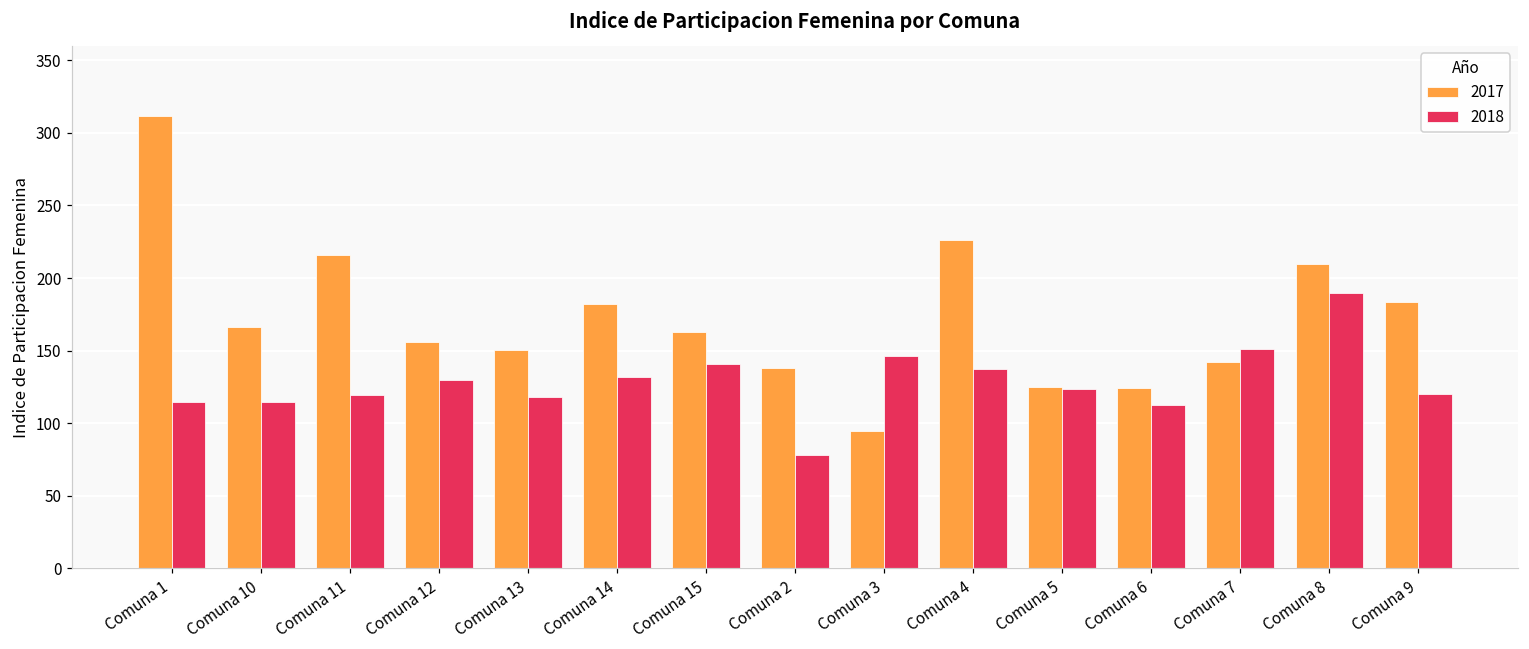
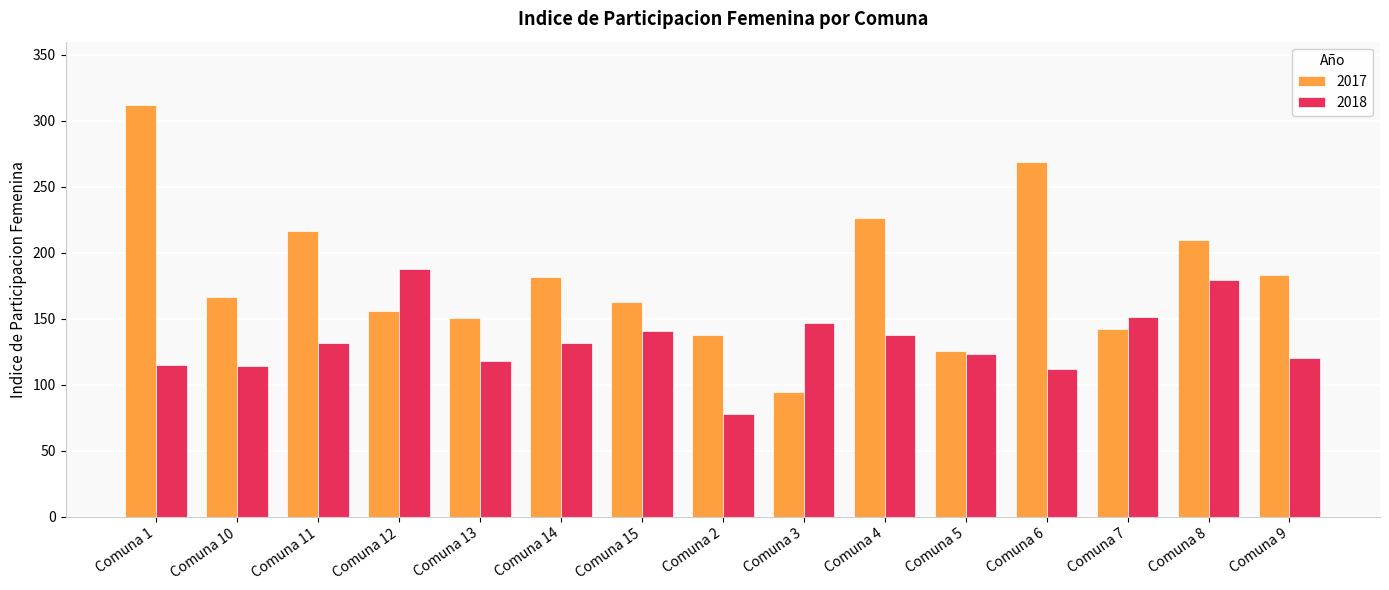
2018, Comuna 11: 119 -> 131
2018, Comuna 12: 130 -> 188
2017, Comuna 6: 124 -> 269
2018, Comuna 8: 190 -> 180
